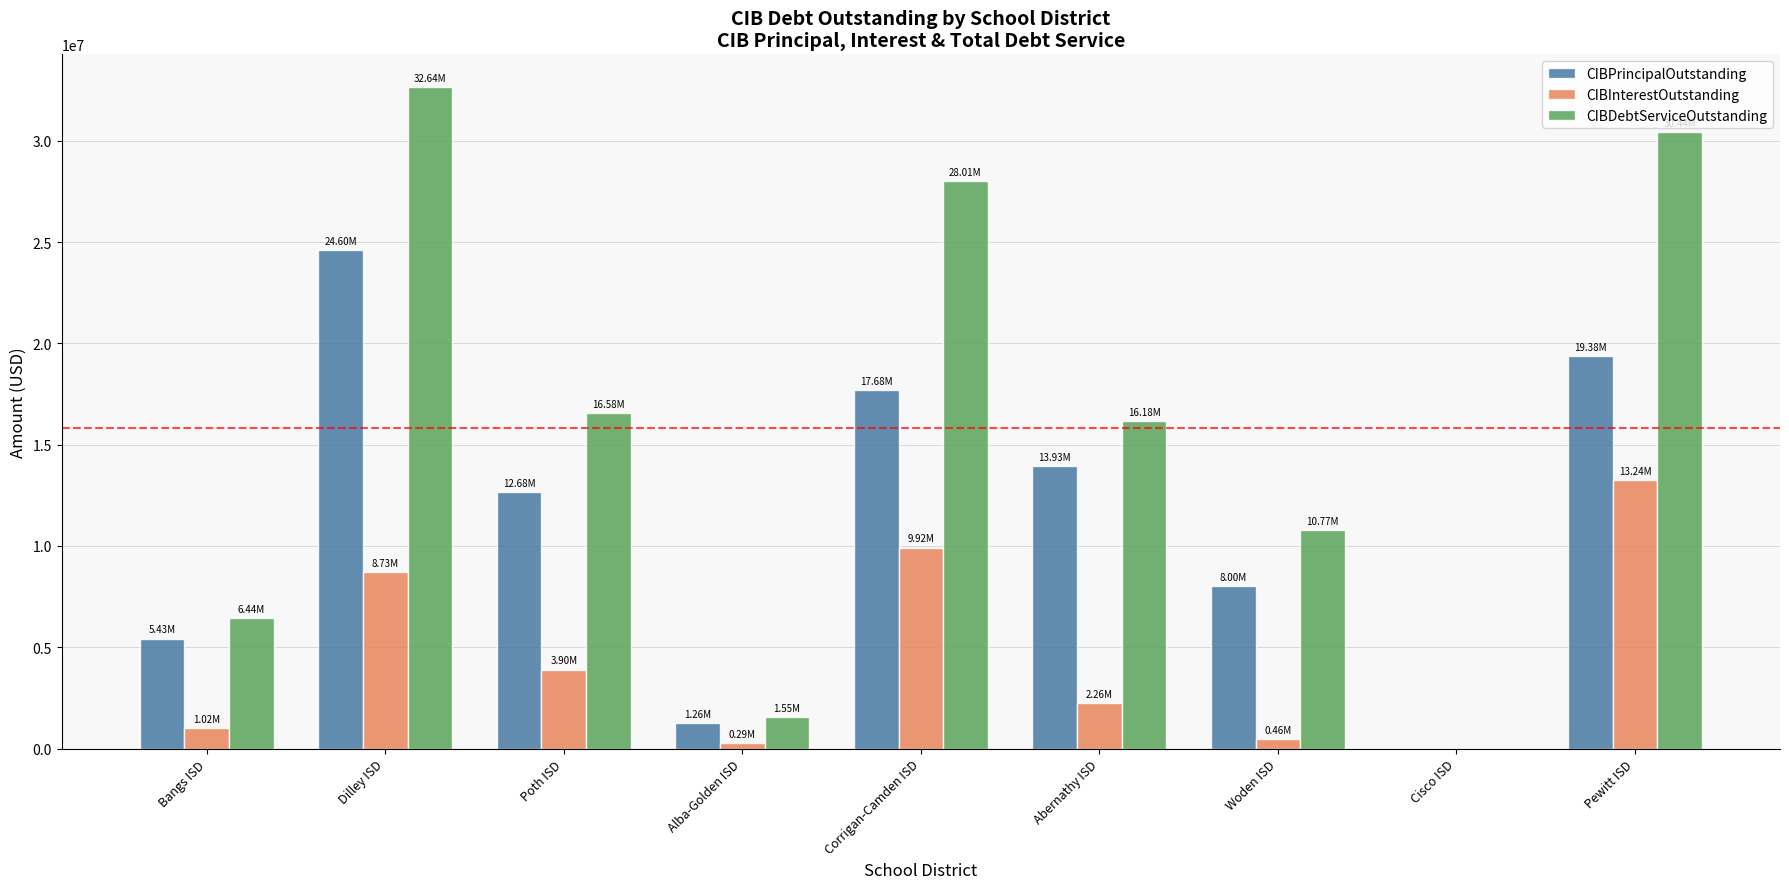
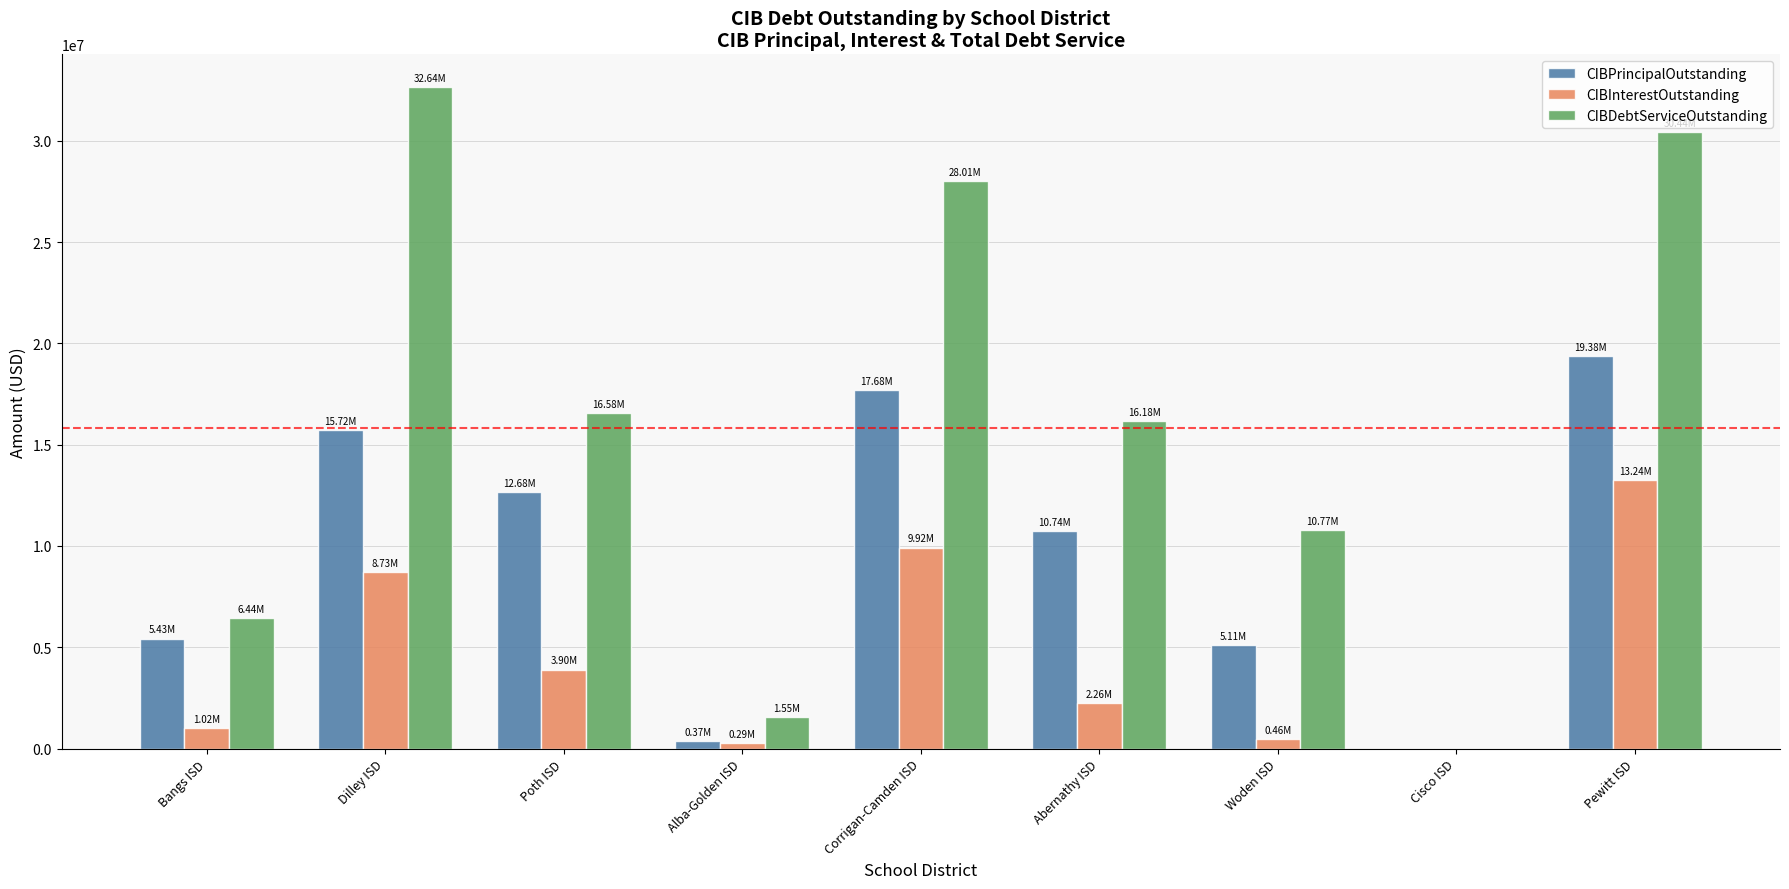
CIBPrincipalOutstanding, Dilley ISD: 24.60M -> 15.72M
CIBPrincipalOutstanding, Alba-Golden ISD: 1.26M -> 0.37M
CIBPrincipalOutstanding, Abernathy ISD: 13.93M -> 10.74M
CIBPrincipalOutstanding, Woden ISD: 8.00M -> 5.11M
